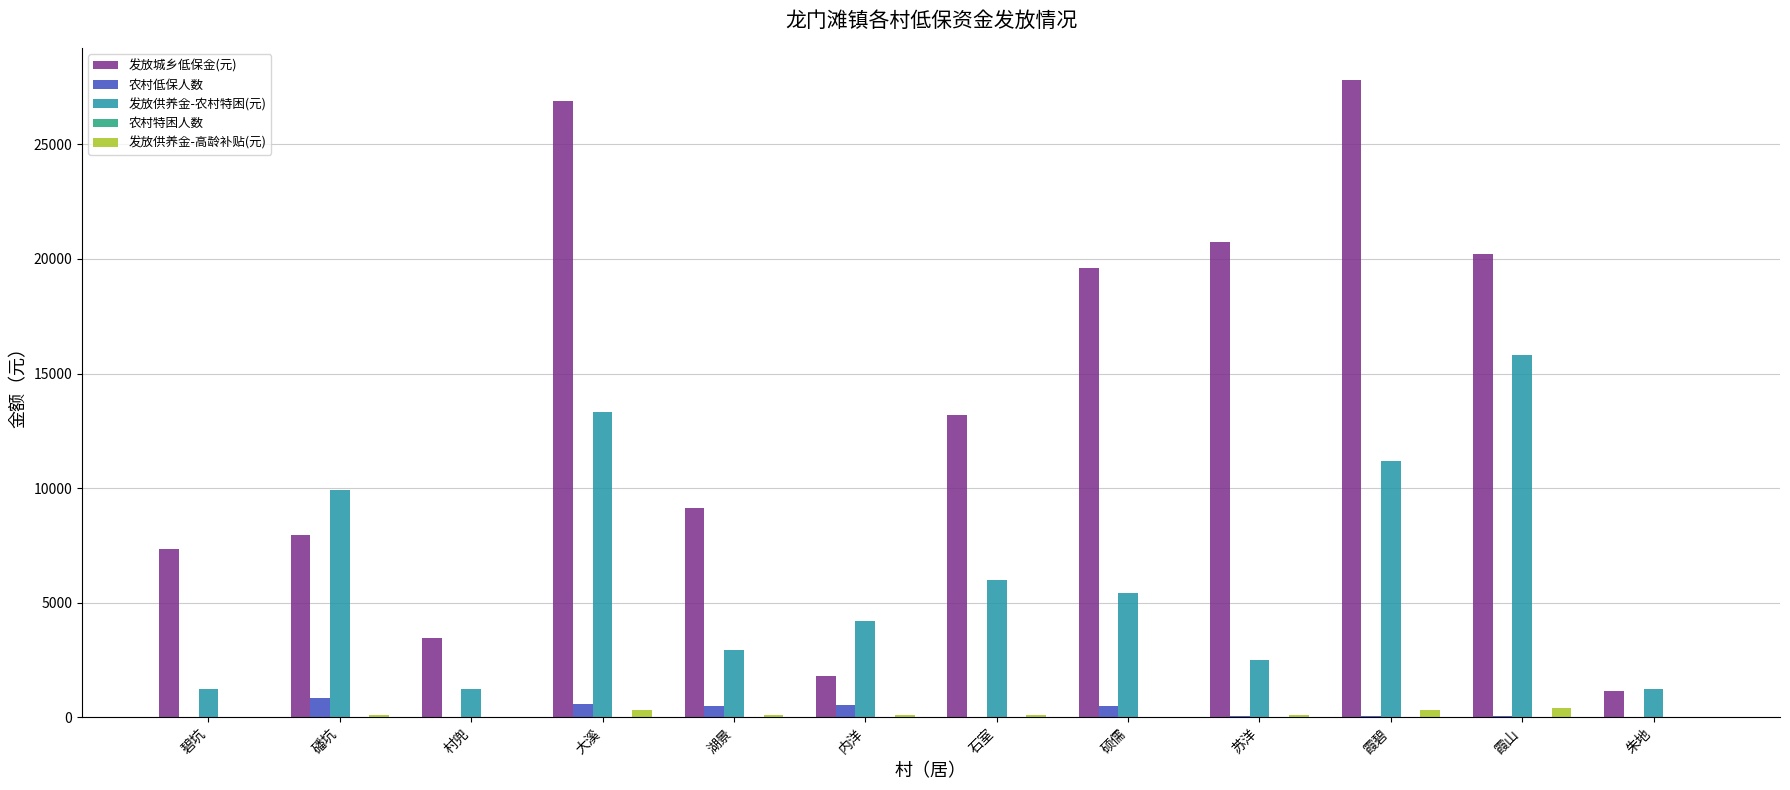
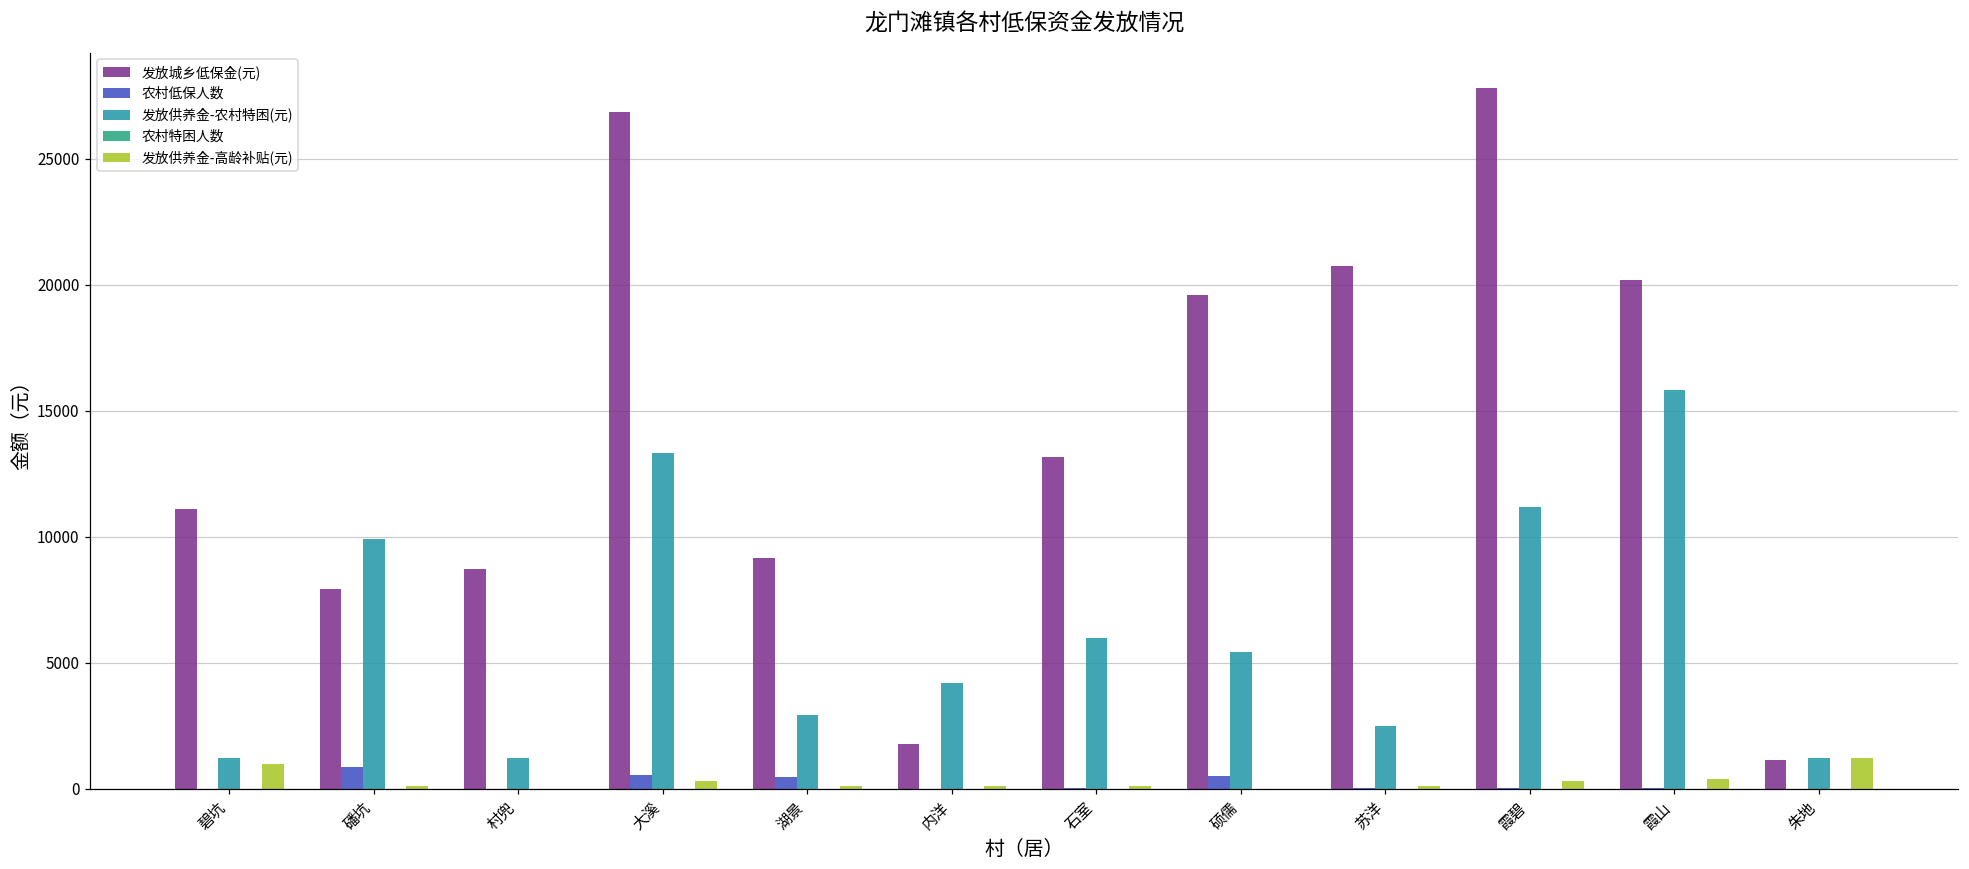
发放城乡低保金(元), 碧坑: 7400 -> 11100
发放供养金-高龄补贴(元), 碧坑: 0 -> 1000
发放城乡低保金(元), 村兜: 3400 -> 8700
农村低保人数, 内洋: 500 -> 0
发放供养金-高龄补贴(元), 朱地: 0 -> 1200
